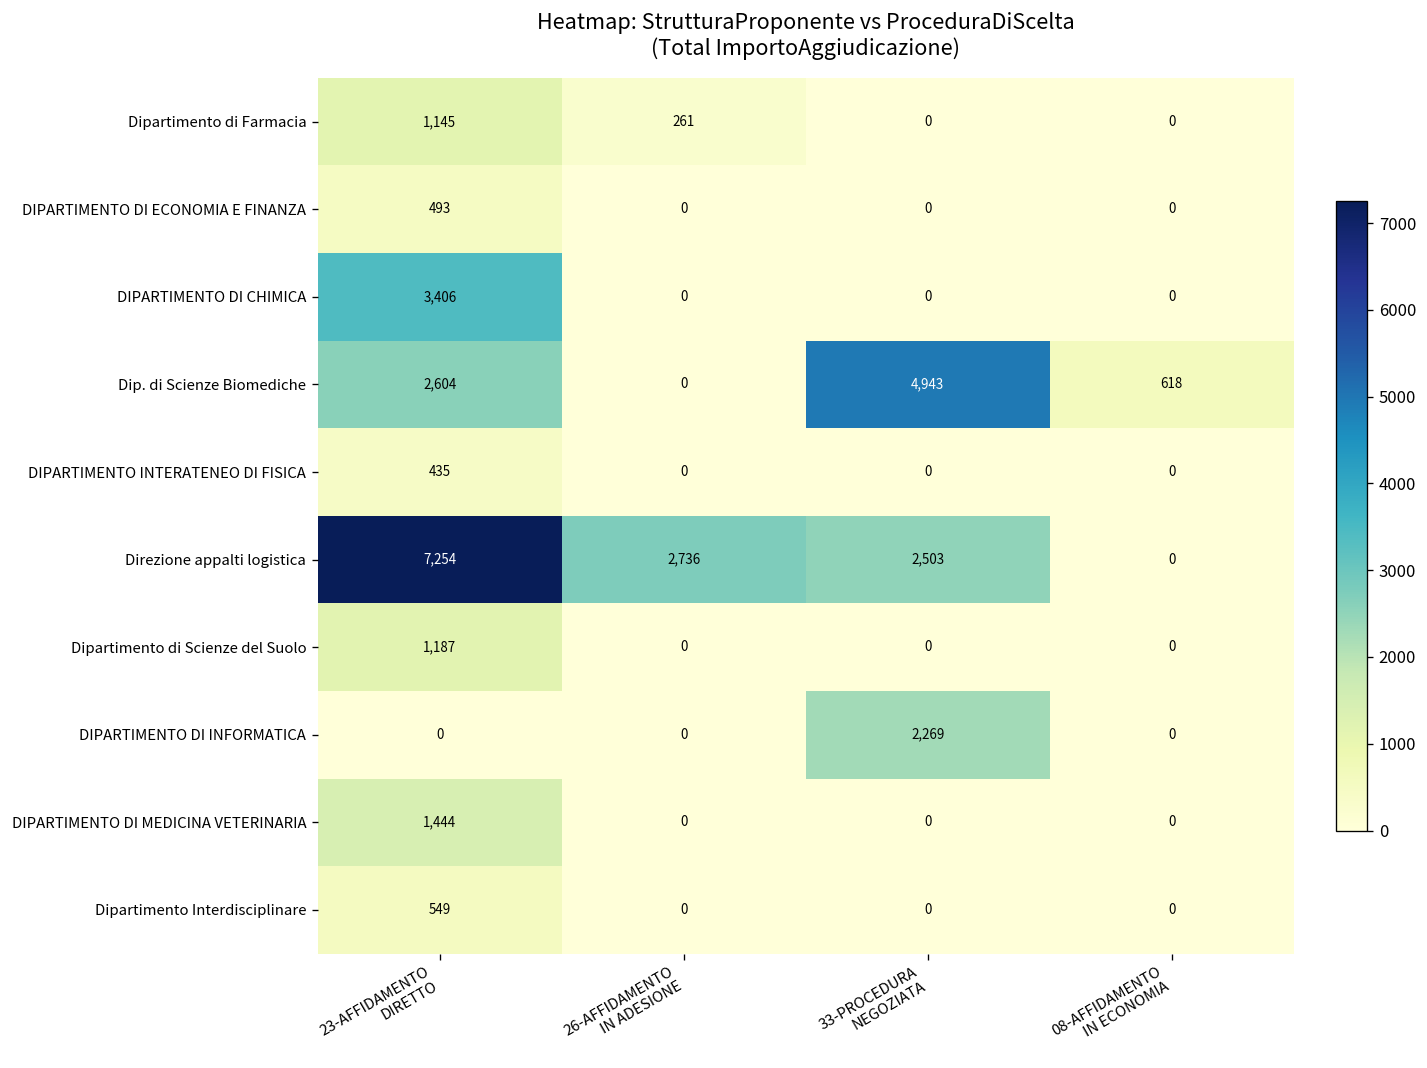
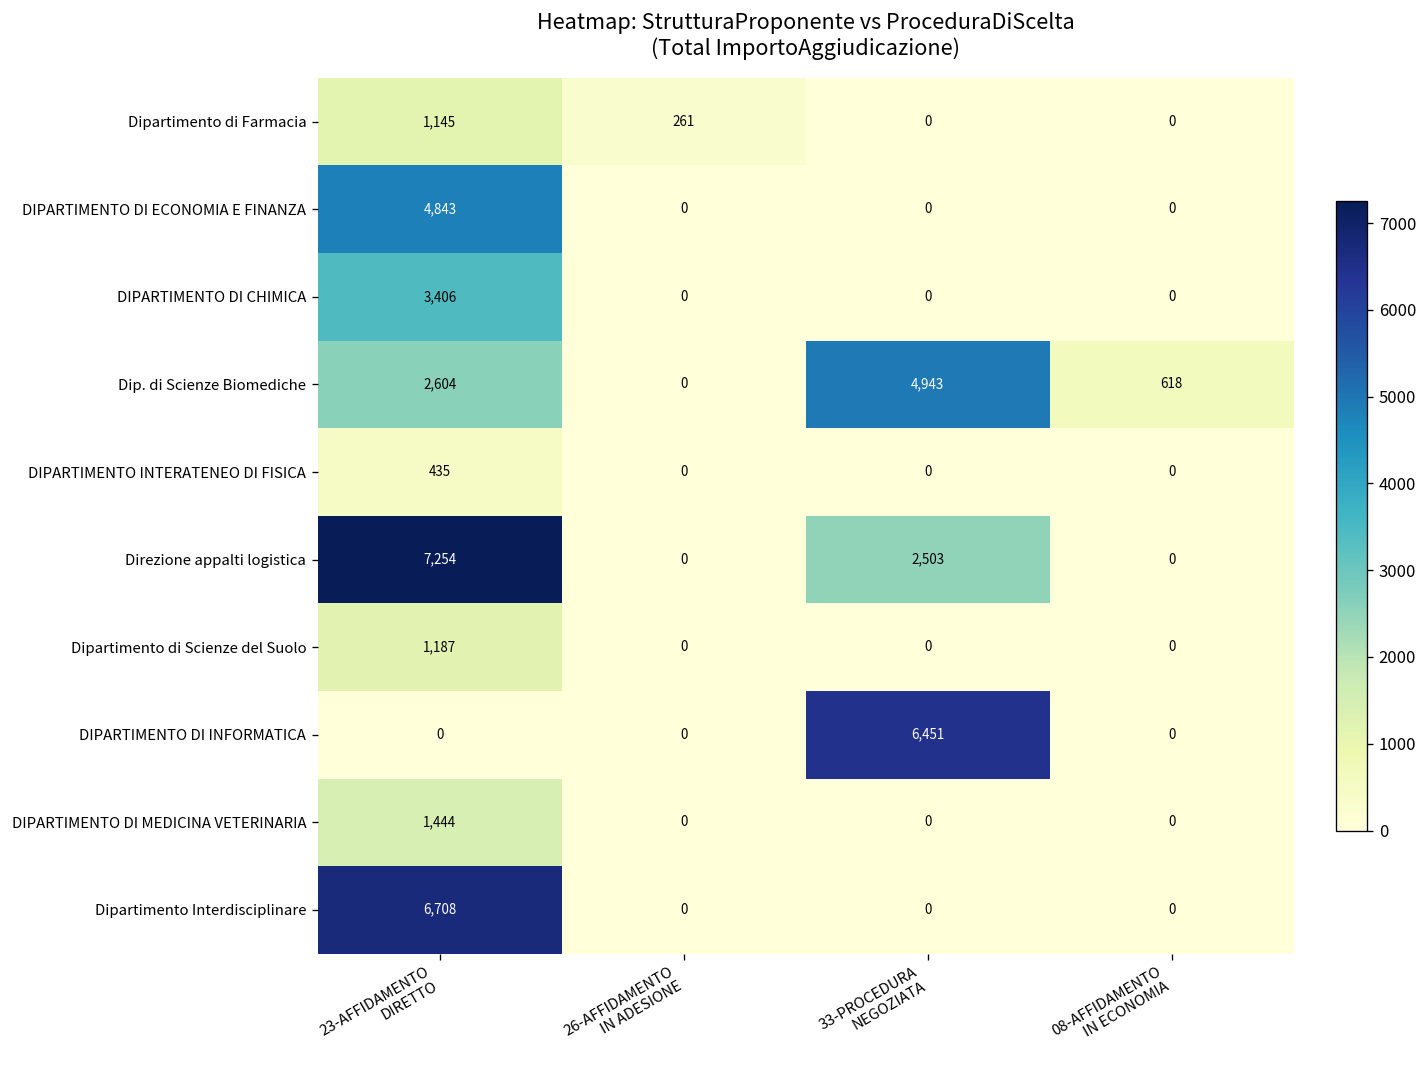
DIPARTIMENTO DI ECONOMIA E FINANZA, 23-AFFIDAMENTO DIRETTO: 493 -> 4,843
Direzione appalti logistica, 26-AFFIDAMENTO IN ADESIONE: 2,736 -> 0
DIPARTIMENTO DI INFORMATICA, 33-PROCEDURA NEGOZIATA: 2,269 -> 6,451
Dipartimento Interdisciplinare, 23-AFFIDAMENTO DIRETTO: 549 -> 6,708
